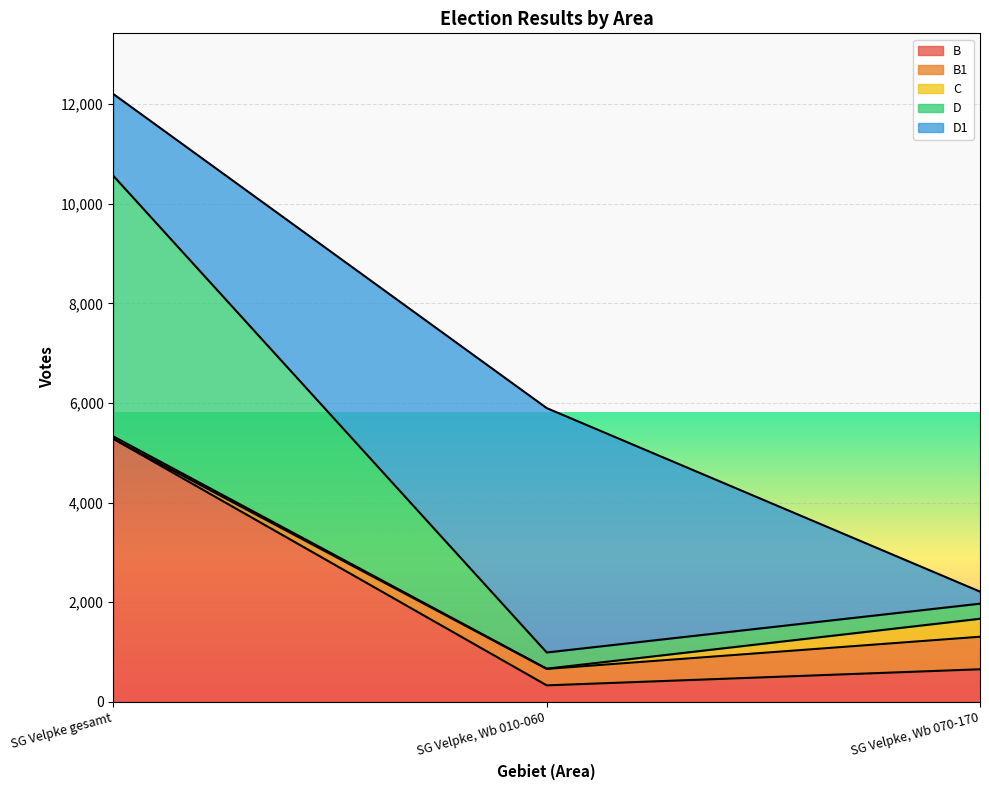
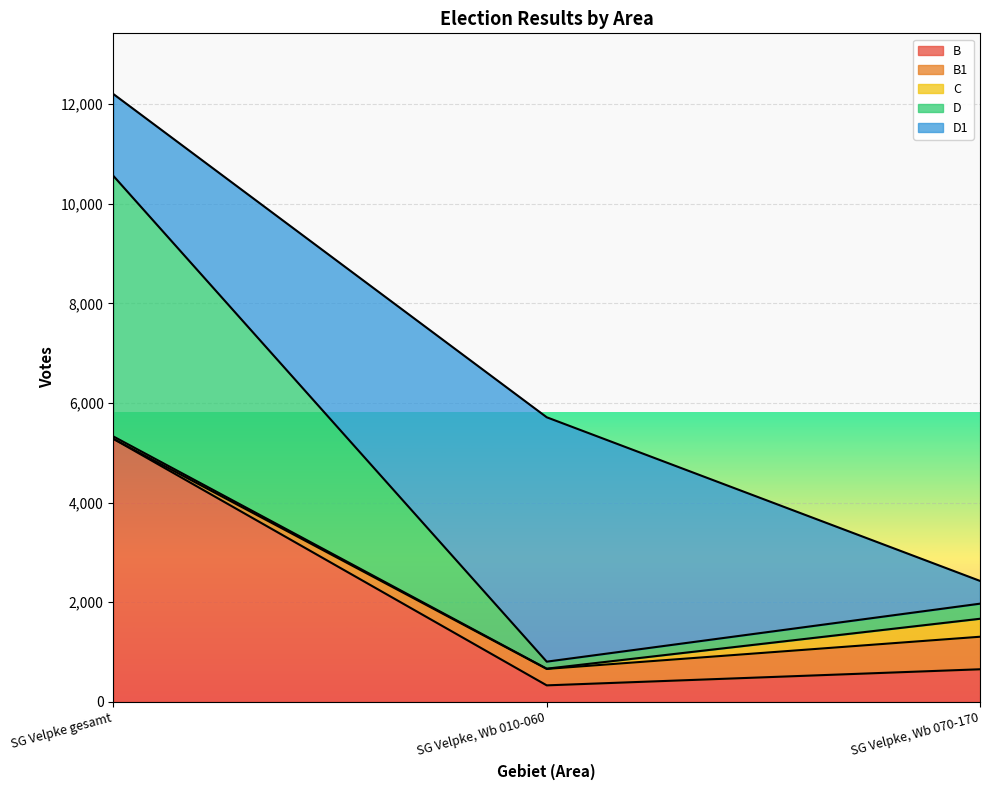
D, SG Velpke, Wb 010-060: 300 -> 100
D1, SG Velpke, Wb 070-170: 200 -> 500
